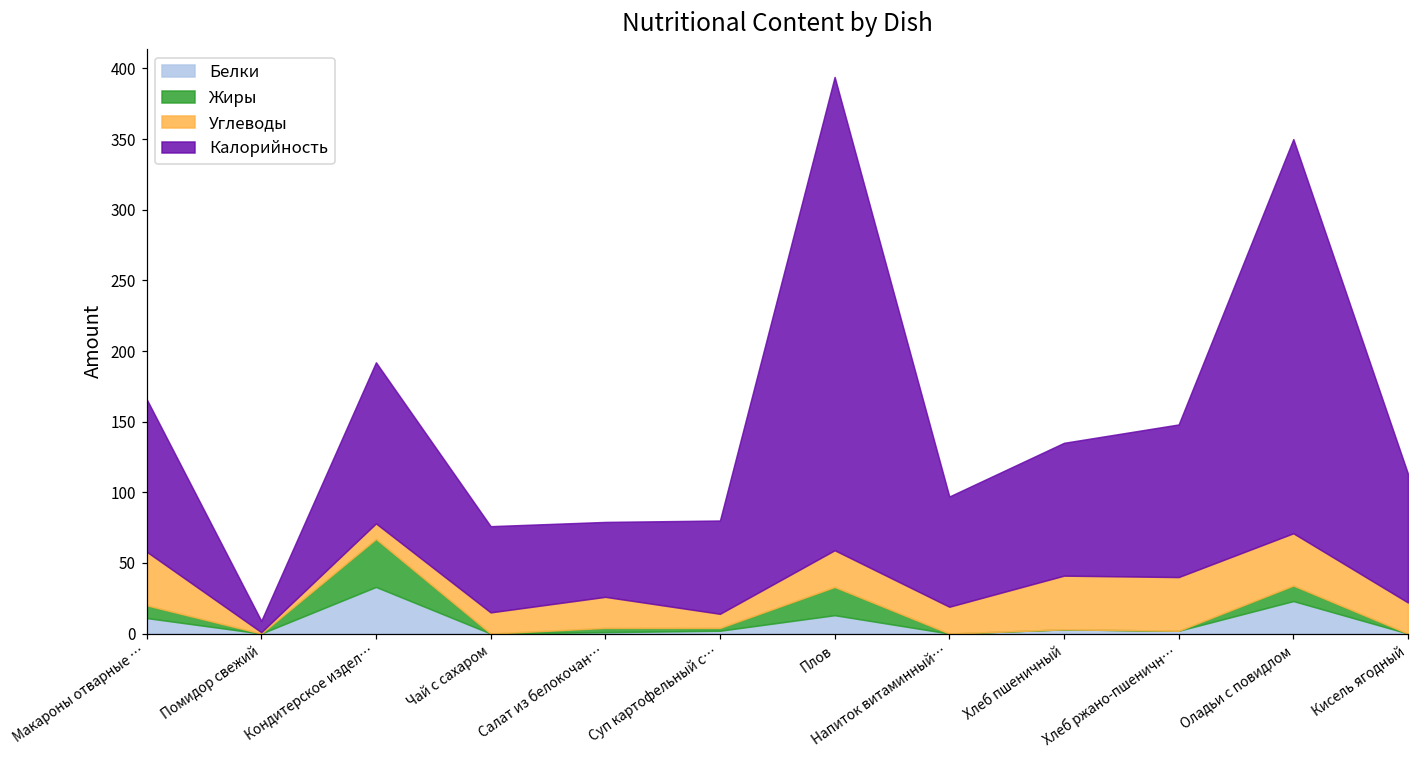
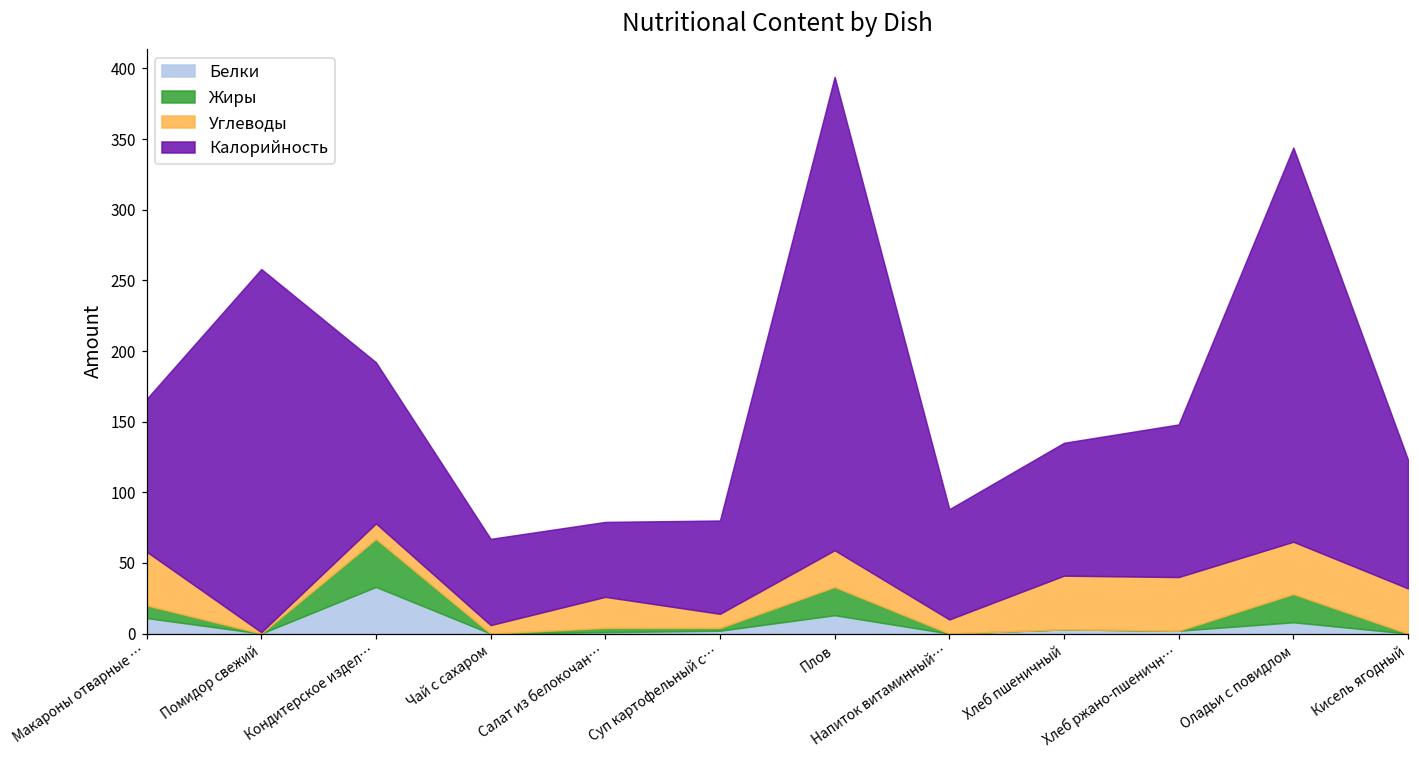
Калорийность, Помидор свежий: 8 -> 257
Углеводы, Чай с сахаром: 15 -> 6
Углеводы, Напиток витаминный…: 19 -> 10
Белки, Оладьи с повидлом: 23 -> 8
Жиры, Оладьи с повидлом: 11 -> 20
Углеводы, Кисель ягодный: 22 -> 32
